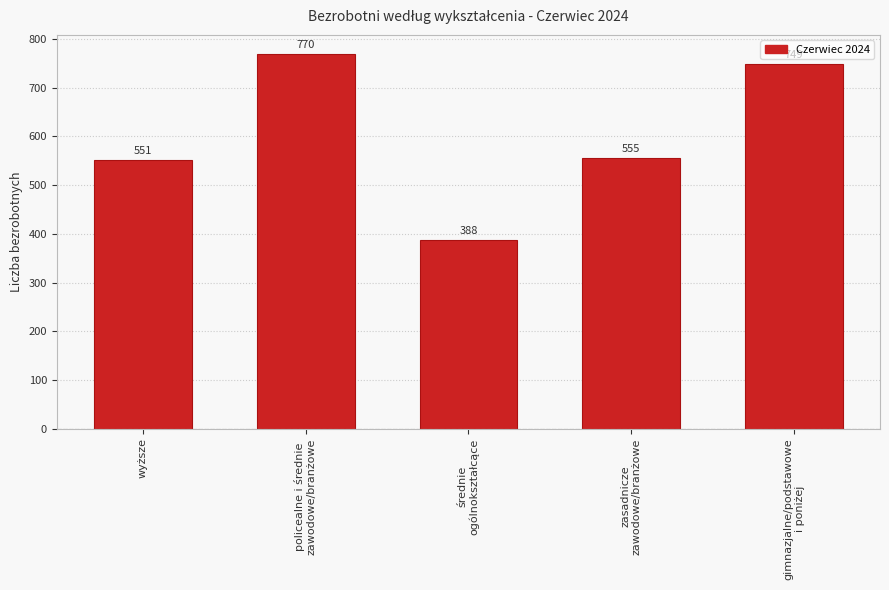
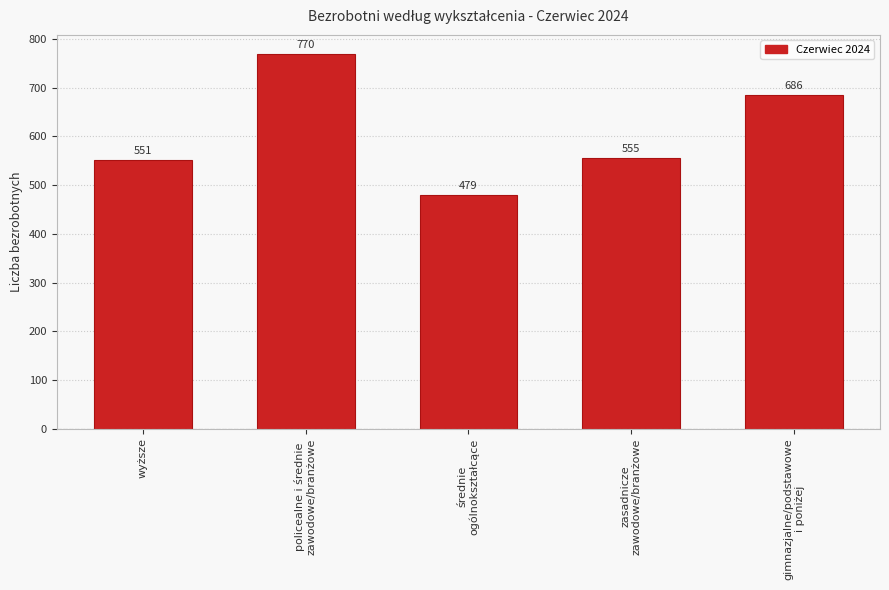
średnie ogólnokształcące: 388 -> 479
gimnazjalne/podstawowe i poniżej: 750 -> 690
